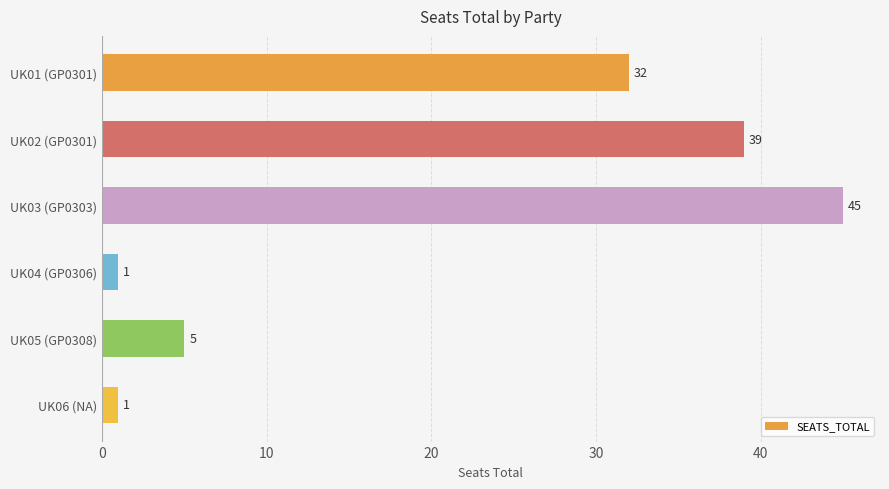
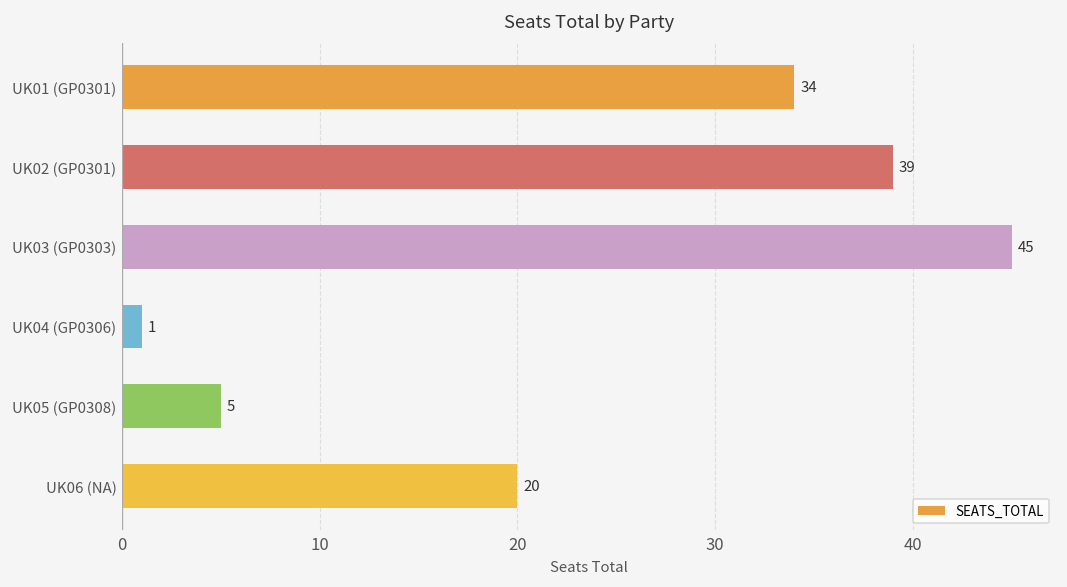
UK01 (GP0301): 32 -> 34
UK06 (NA): 1 -> 20
